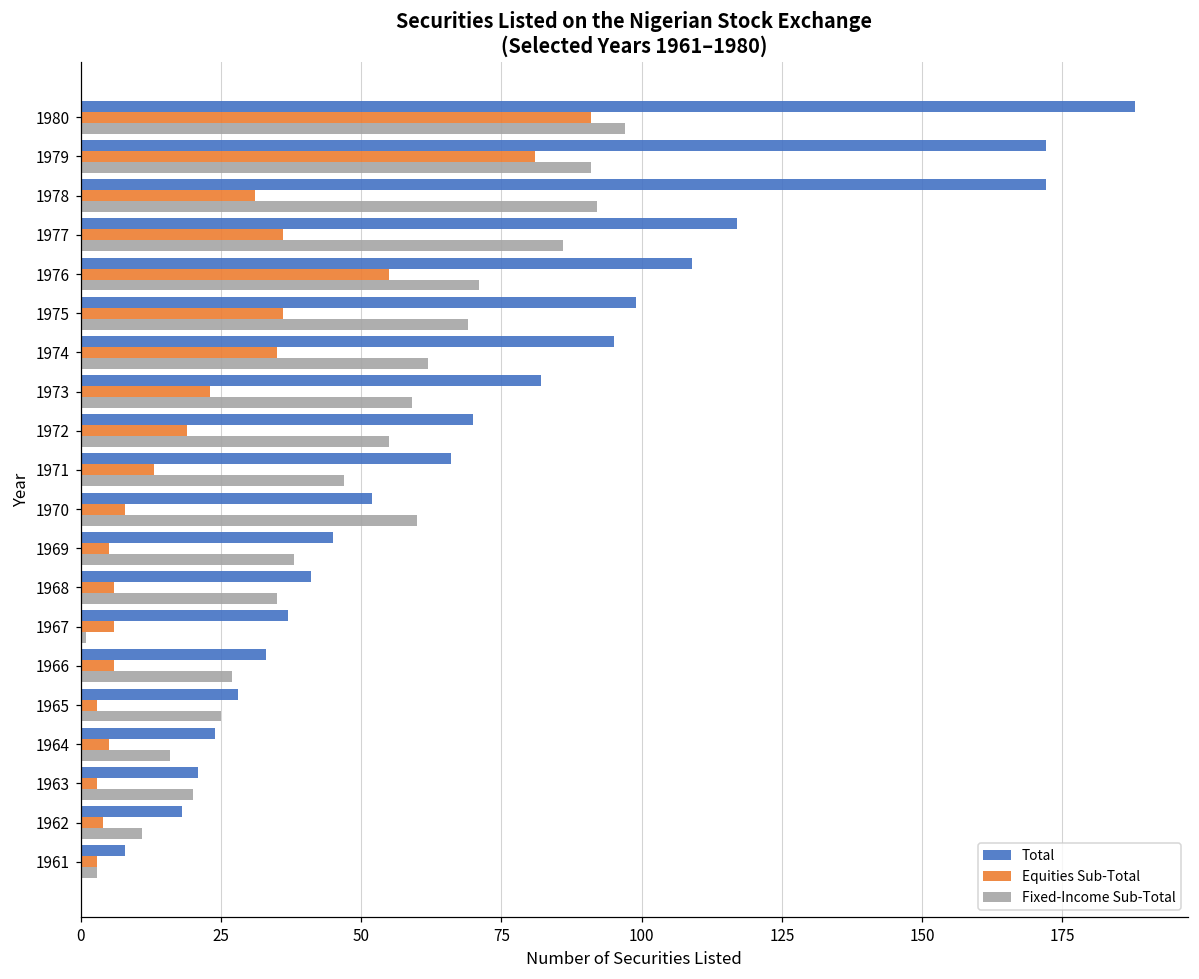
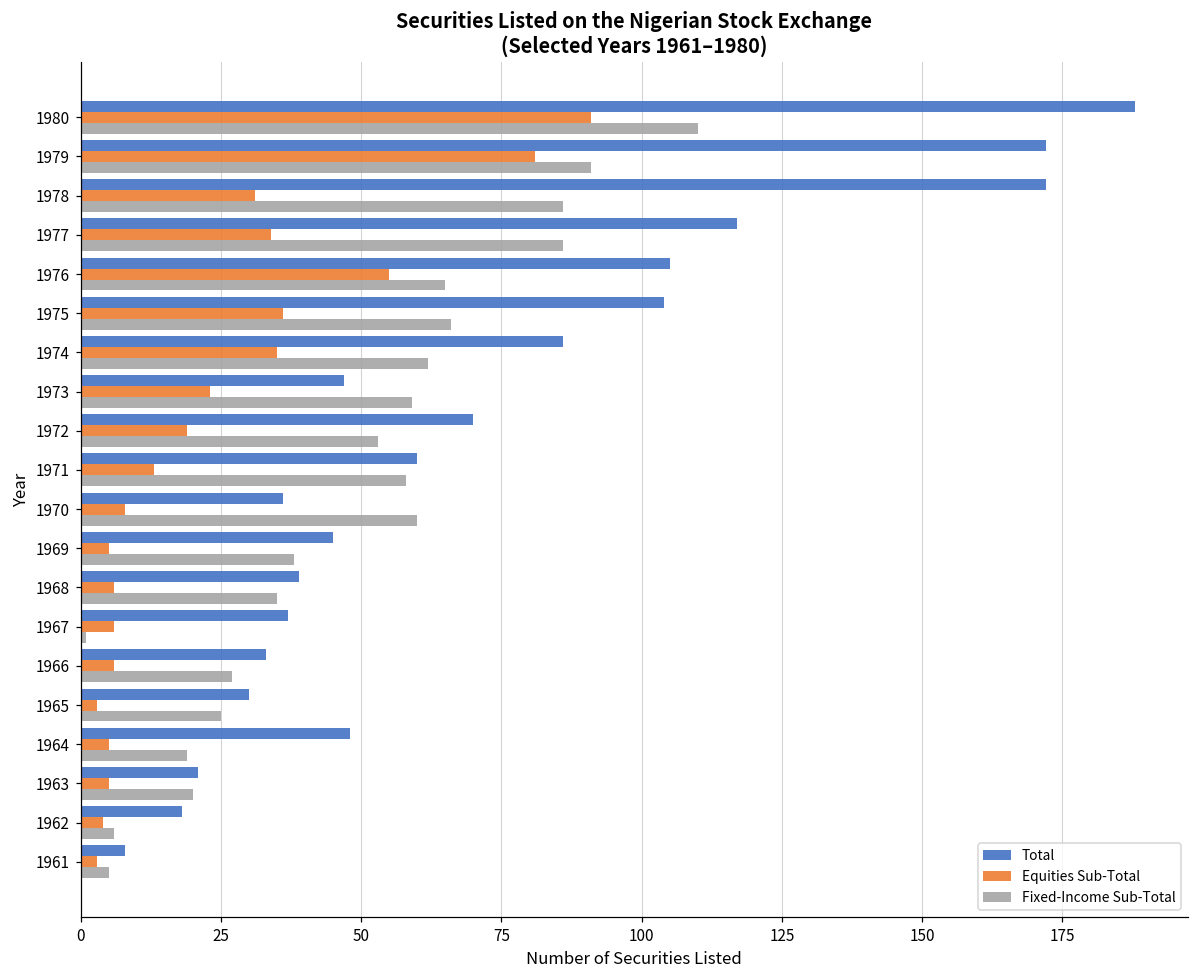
Fixed-Income Sub-Total, 1980: 97 -> 110
Fixed-Income Sub-Total, 1978: 92 -> 86
Equities Sub-Total, 1977: 36 -> 34
Total, 1976: 109 -> 105
Fixed-Income Sub-Total, 1976: 71 -> 65
Total, 1975: 99 -> 104
Fixed-Income Sub-Total, 1975: 69 -> 66
Total, 1974: 95 -> 86
Total, 1973: 82 -> 47
Fixed-Income Sub-Total, 1972: 55 -> 53
Total, 1971: 66 -> 60
Fixed-Income Sub-Total, 1971: 47 -> 58
Total, 1970: 52 -> 36
Total, 1968: 41 -> 39
Total, 1965: 28 -> 30
Total, 1964: 24 -> 48
Fixed-Income Sub-Total, 1964: 16 -> 19
Equities Sub-Total, 1963: 3 -> 5
Fixed-Income Sub-Total, 1962: 11 -> 6
Fixed-Income Sub-Total, 1961: 3 -> 5
